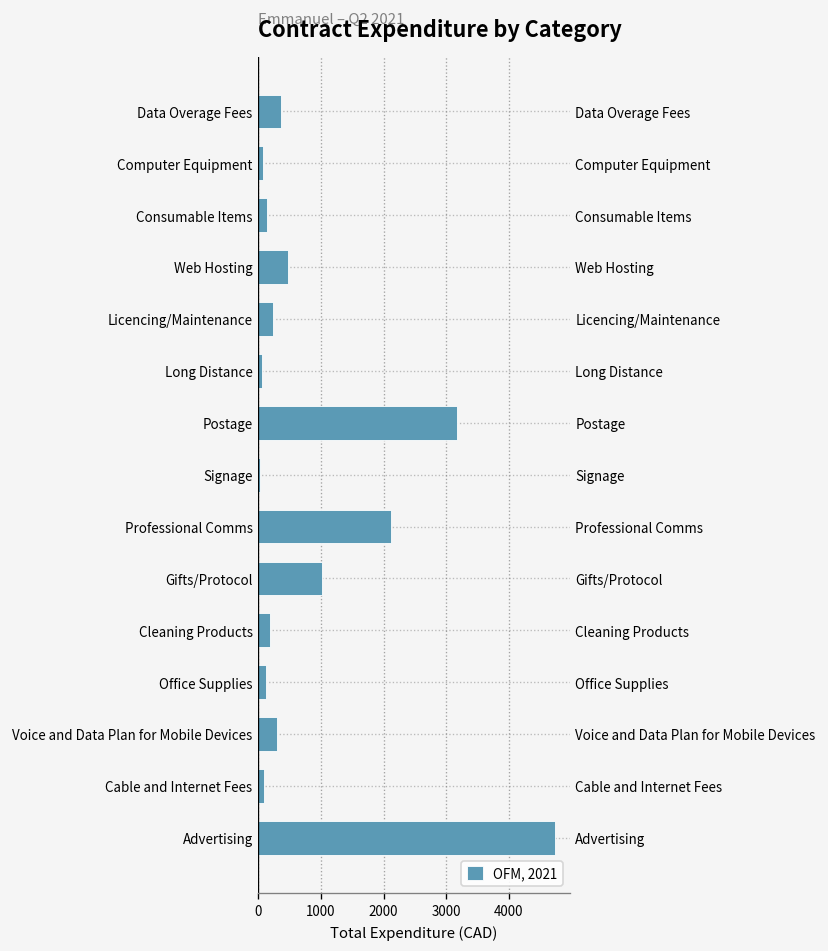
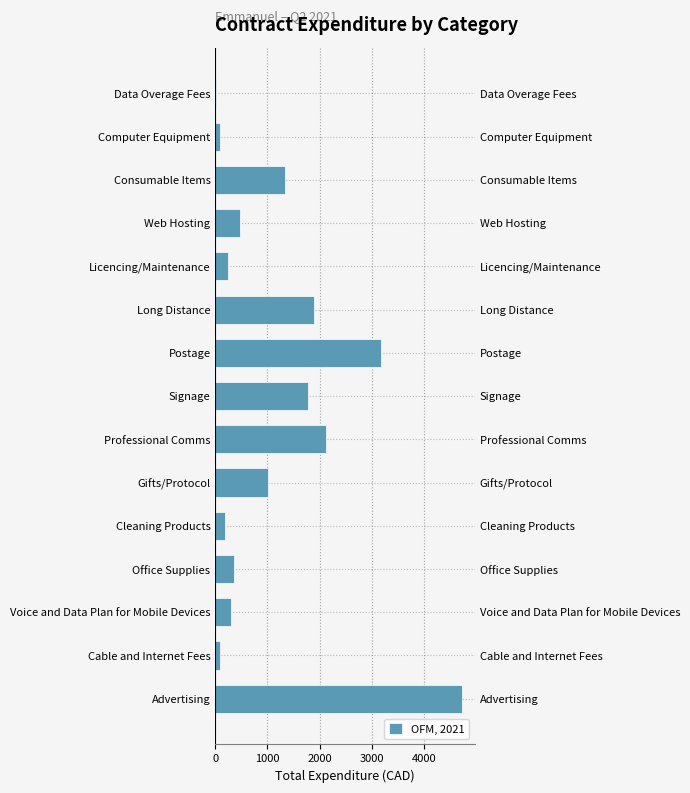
Data Overage Fees: 400 -> 0
Consumable Items: 100 -> 1300
Long Distance: 100 -> 1900
Signage: 0 -> 1800
Office Supplies: 100 -> 400
